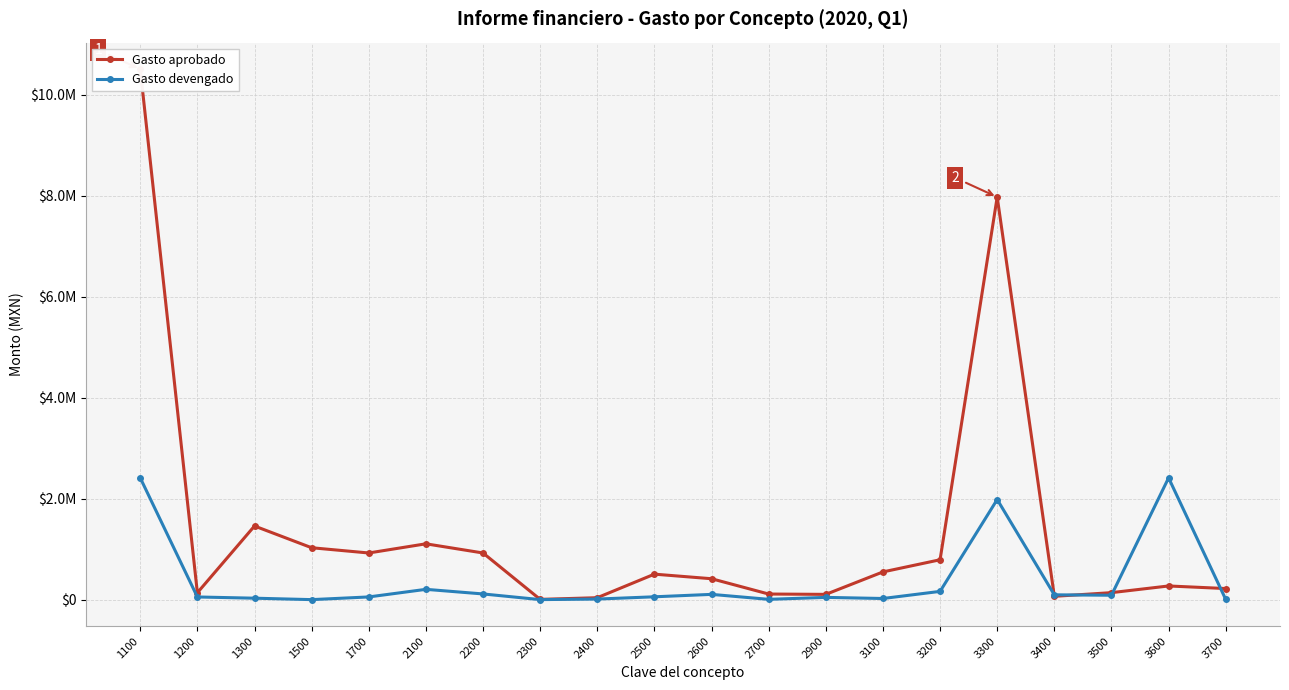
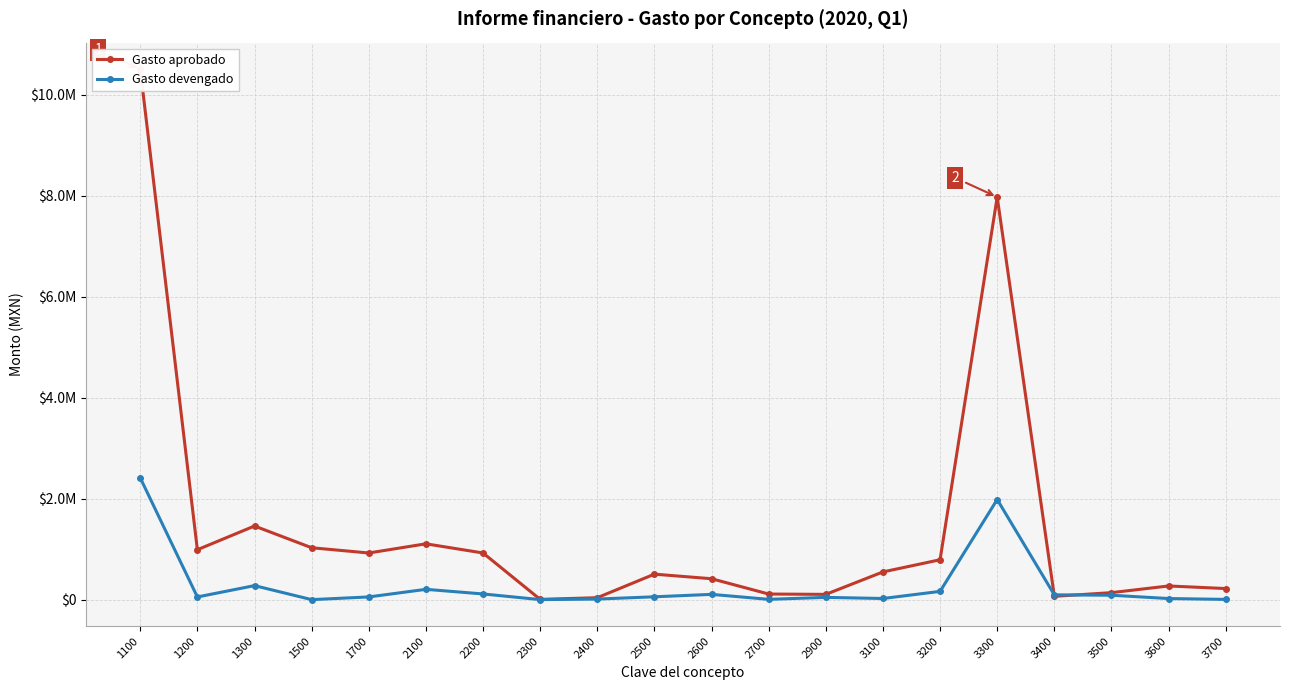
Gasto aprobado, 1200: $100000 -> $1000000
Gasto devengado, 1300: $0 -> $300000
Gasto devengado, 3600: $2400000 -> $0
